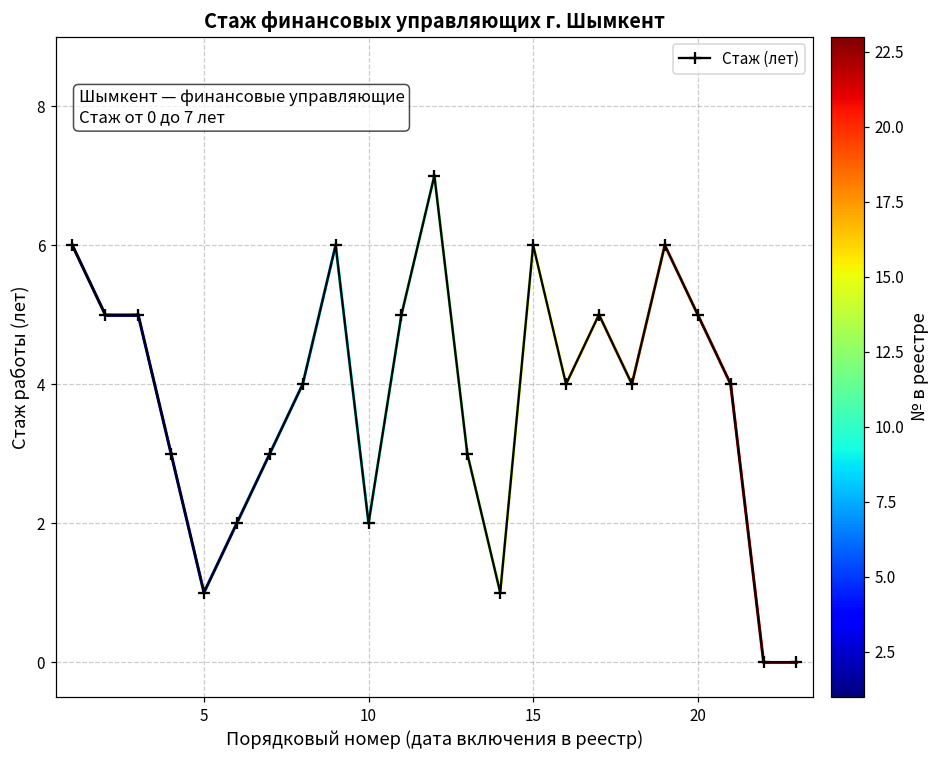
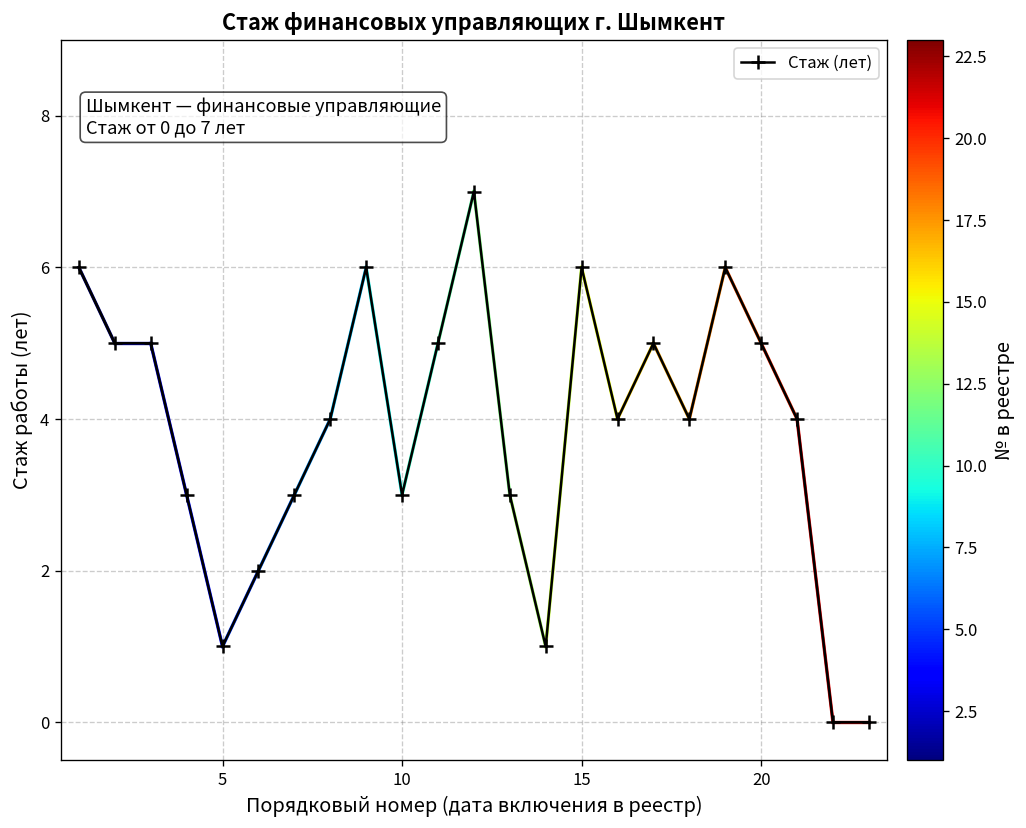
Стаж (лет), 10: 2 -> 3
